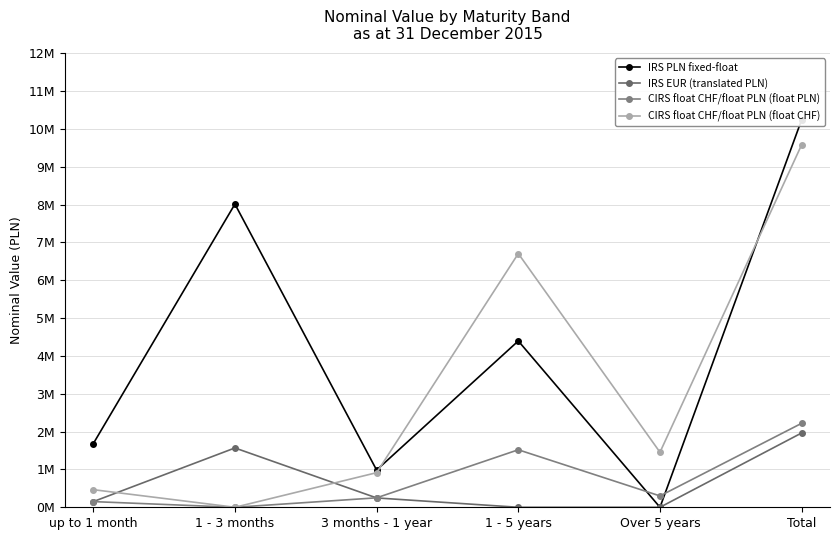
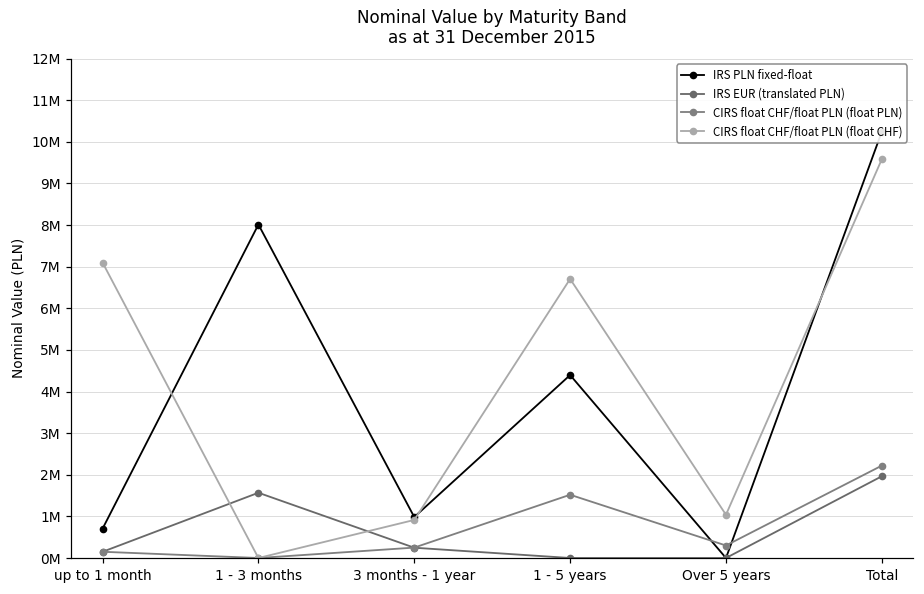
IRS PLN fixed-float, up to 1 month: 1700000 -> 700000
CIRS float CHF/float PLN (float CHF), up to 1 month: 500000 -> 7100000
CIRS float CHF/float PLN (float CHF), Over 5 years: 1500000 -> 1000000
